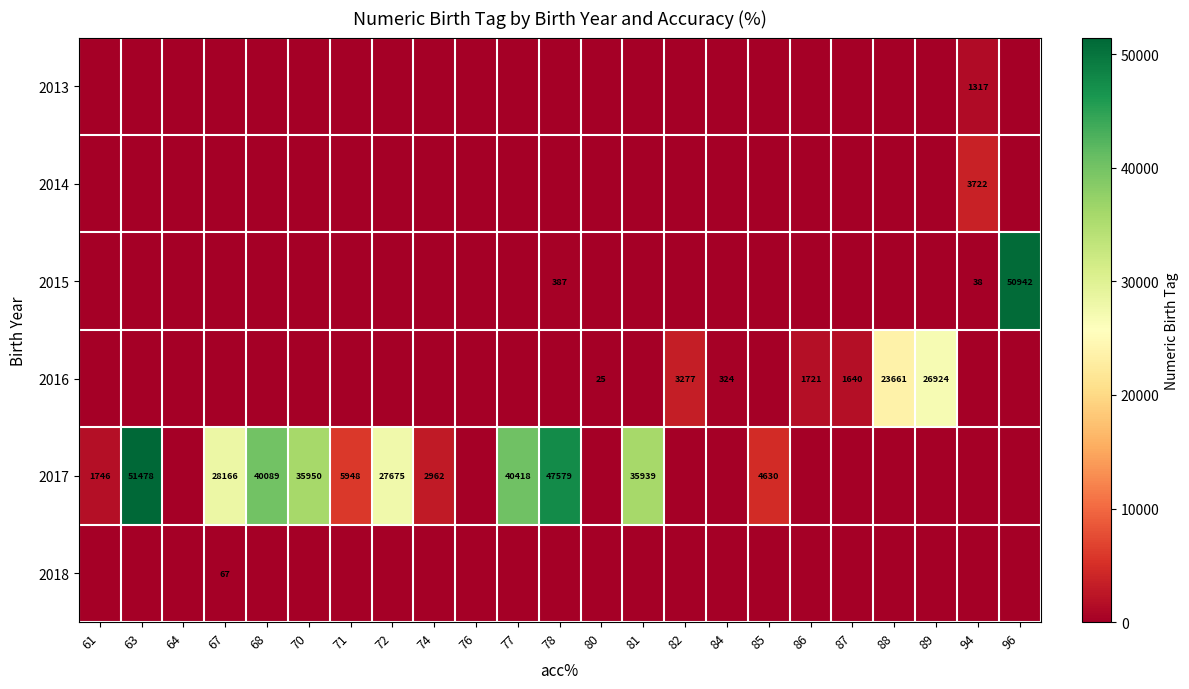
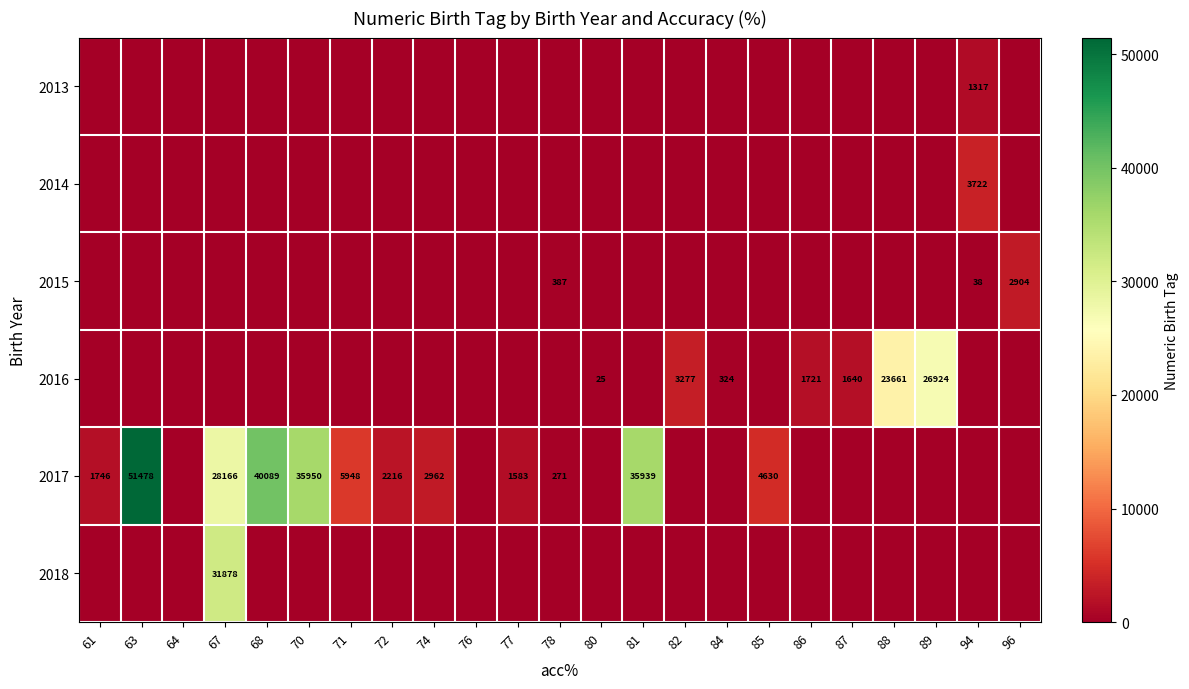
2015, 96: 50942 -> 2904
2017, 72: 27675 -> 2216
2017, 77: 40418 -> 1583
2017, 78: 47579 -> 271
2018, 67: 67 -> 31878
